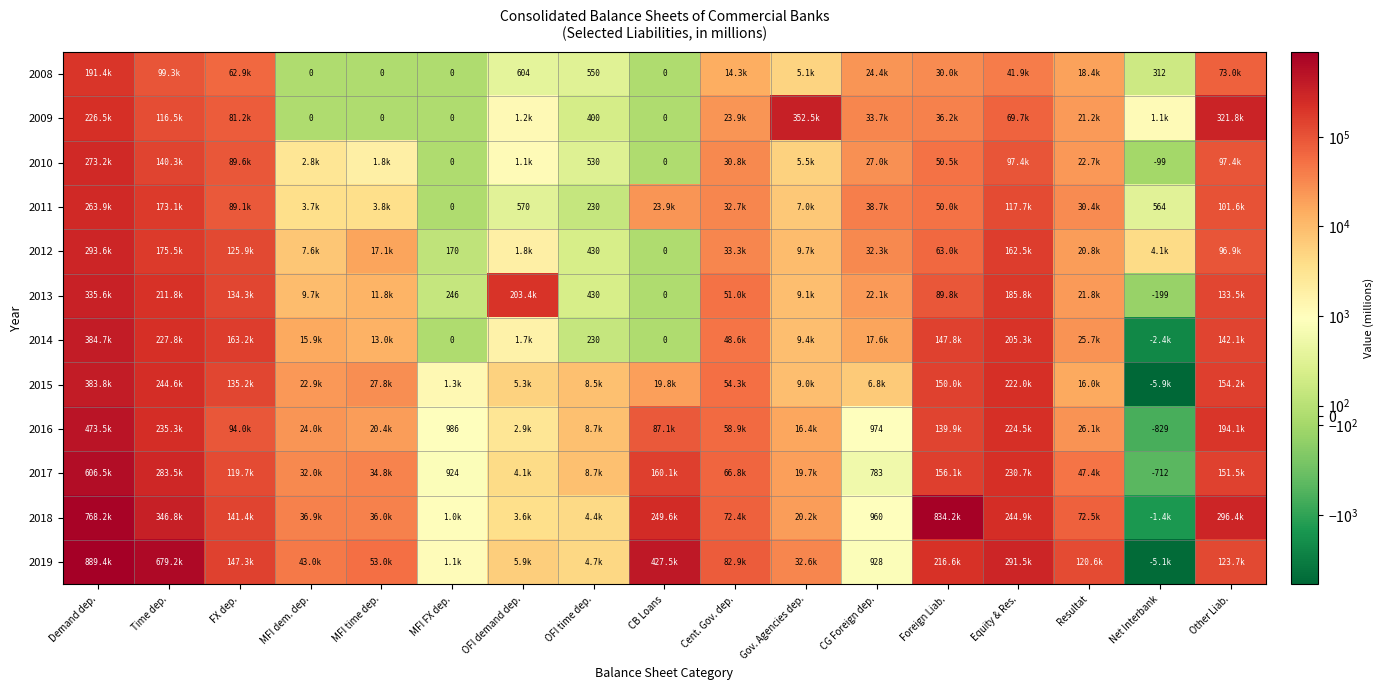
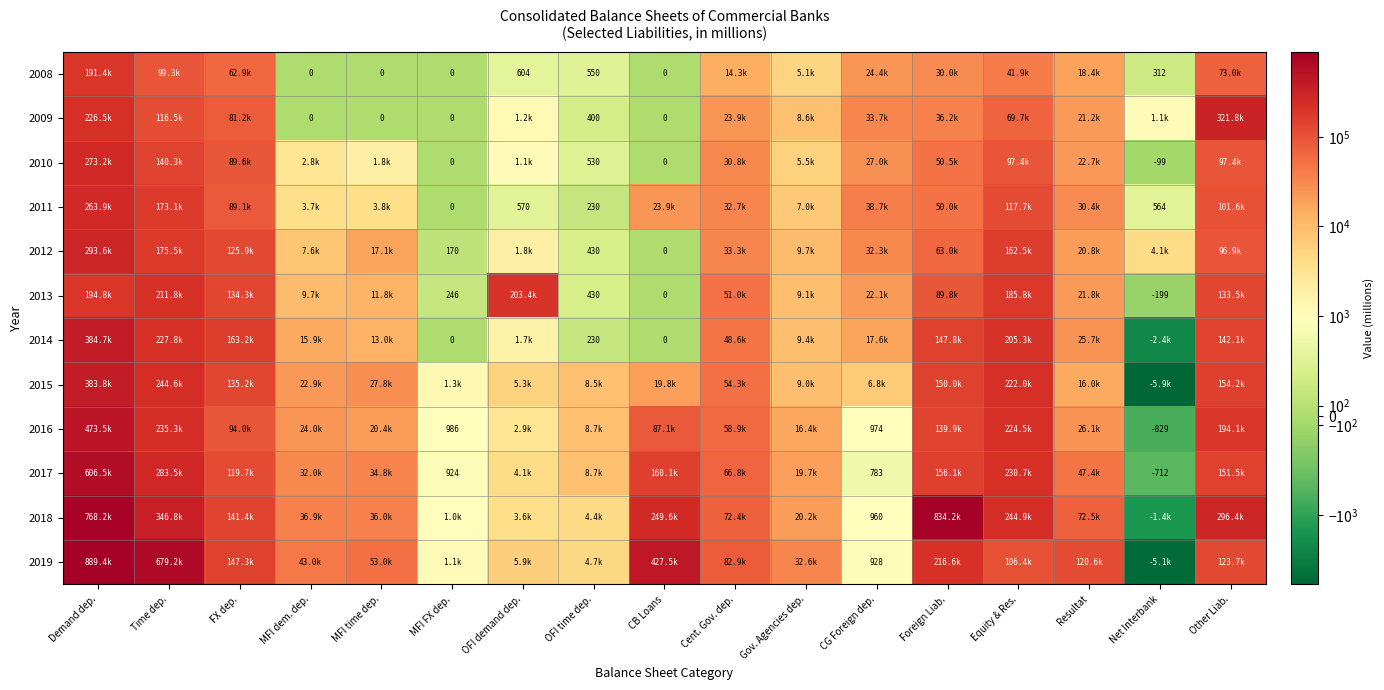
2009, Gov. Agencies dep.: 352.5k -> 8.6k
2013, Demand dep.: 335.6k -> 194.8k
2019, Equity & Res.: 291.5k -> 106.4k
